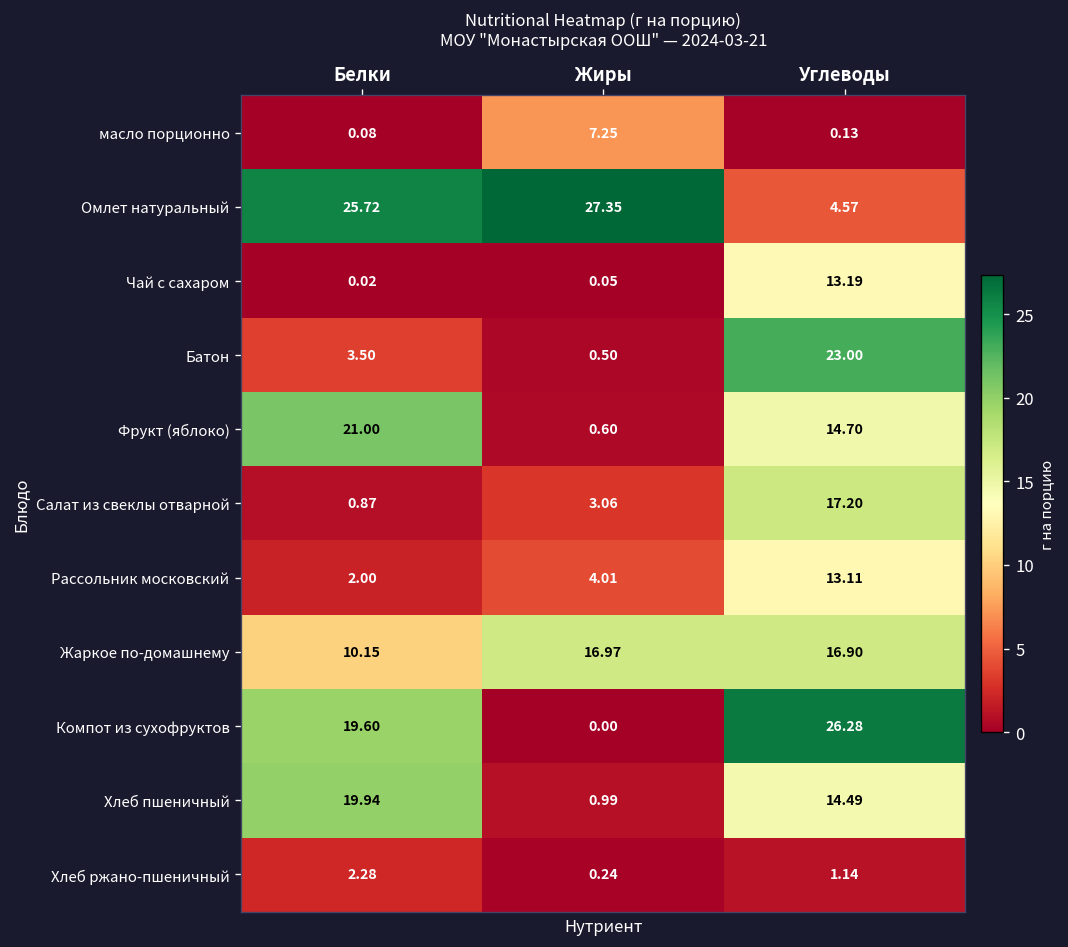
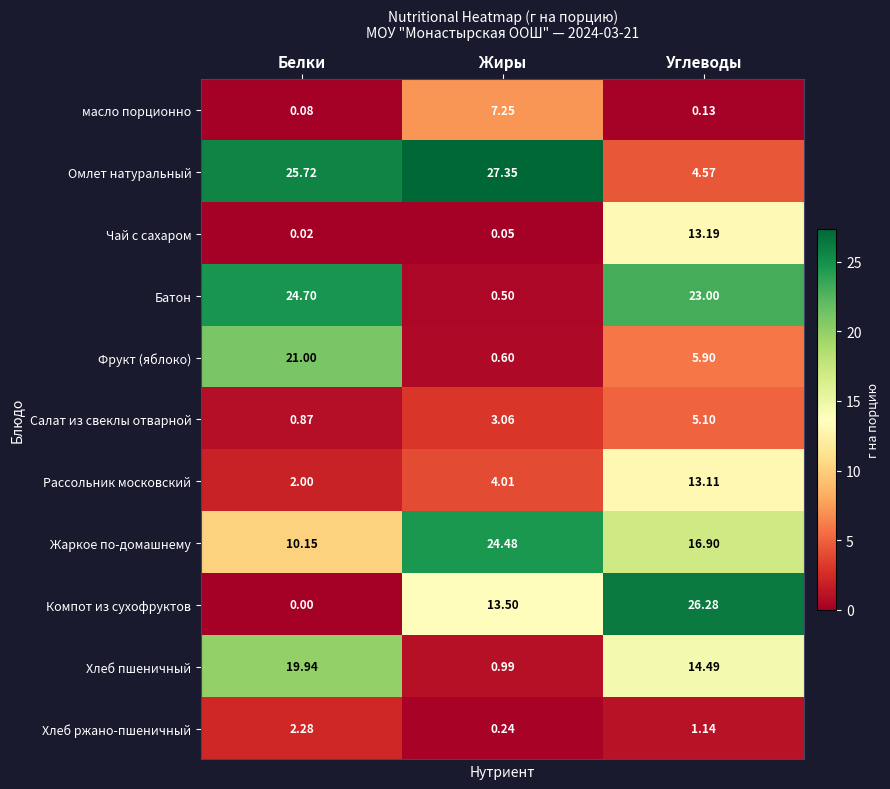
Батон, Белки: 3.50 -> 24.70
Фрукт (яблоко), Углеводы: 14.70 -> 5.90
Салат из свеклы отварной, Углеводы: 17.20 -> 5.10
Жаркое по-домашнему, Жиры: 16.97 -> 24.48
Компот из сухофруктов, Белки: 19.60 -> 0.00
Компот из сухофруктов, Жиры: 0.00 -> 13.50
